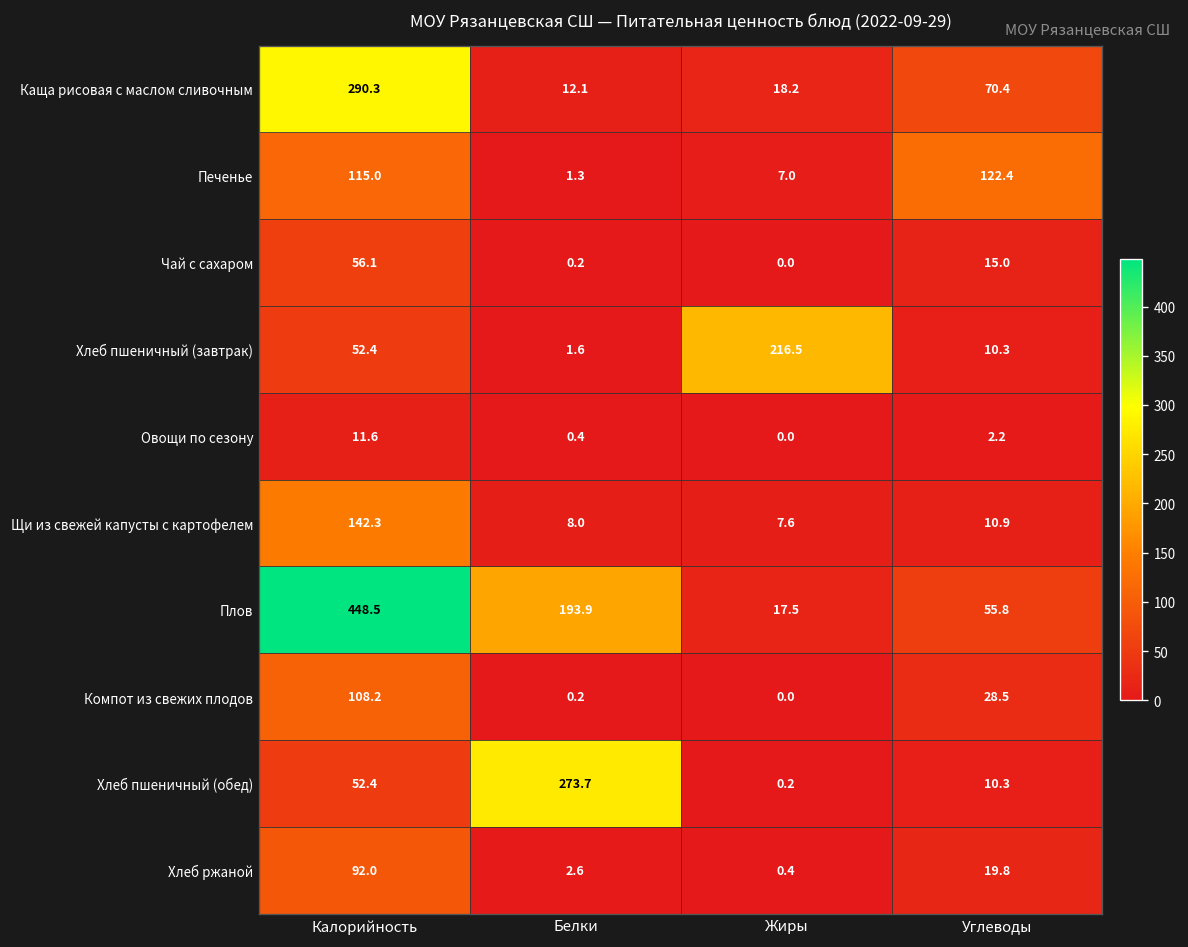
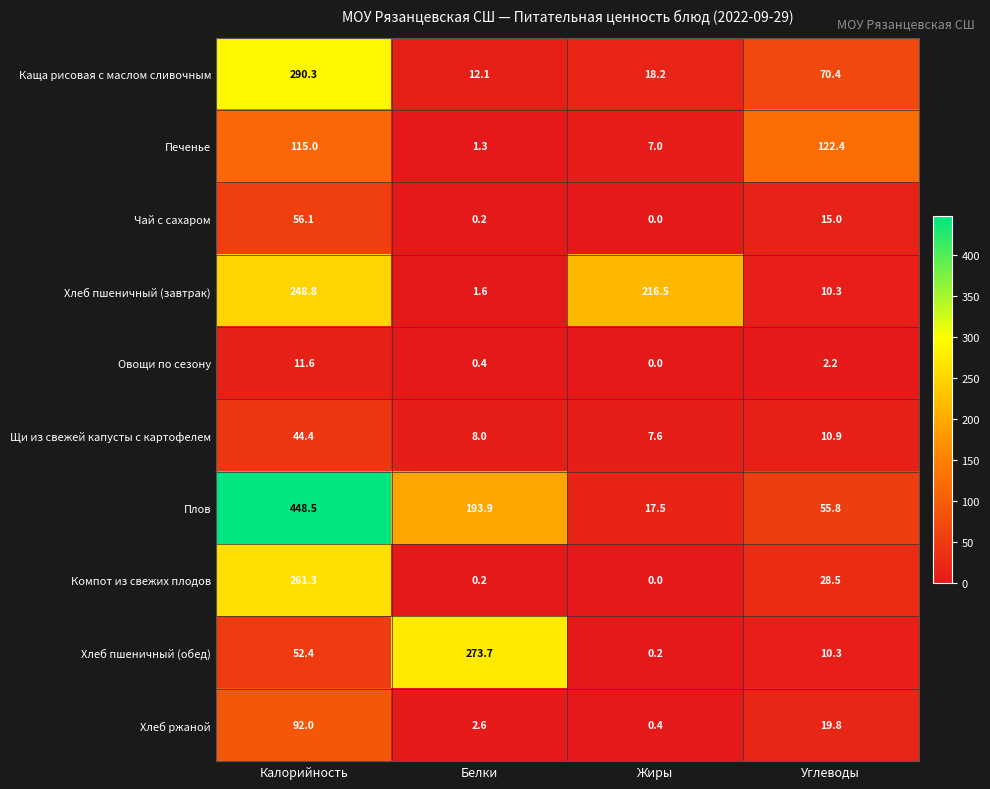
Хлеб пшеничный (завтрак), Калорийность: 52.4 -> 248.8
Щи из свежей капусты с картофелем, Калорийность: 142.3 -> 44.4
Компот из свежих плодов, Калорийность: 108.2 -> 261.3
